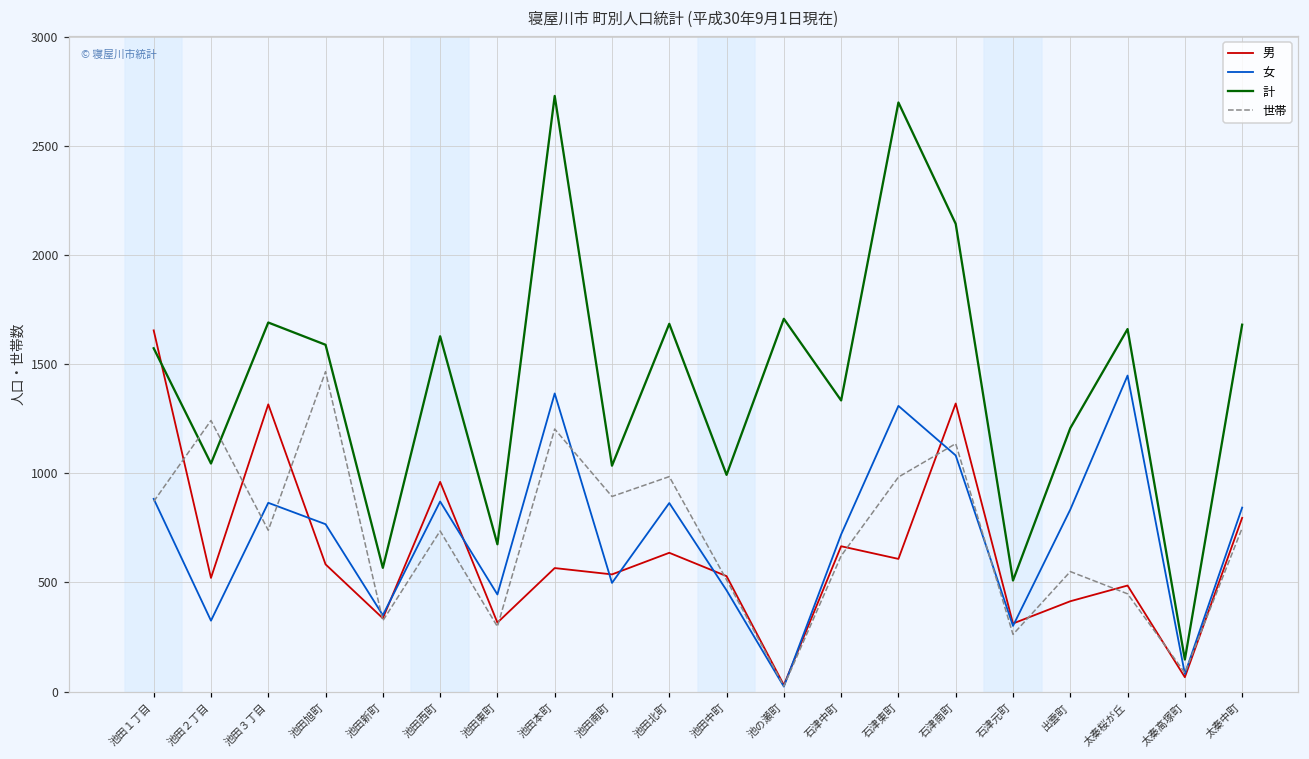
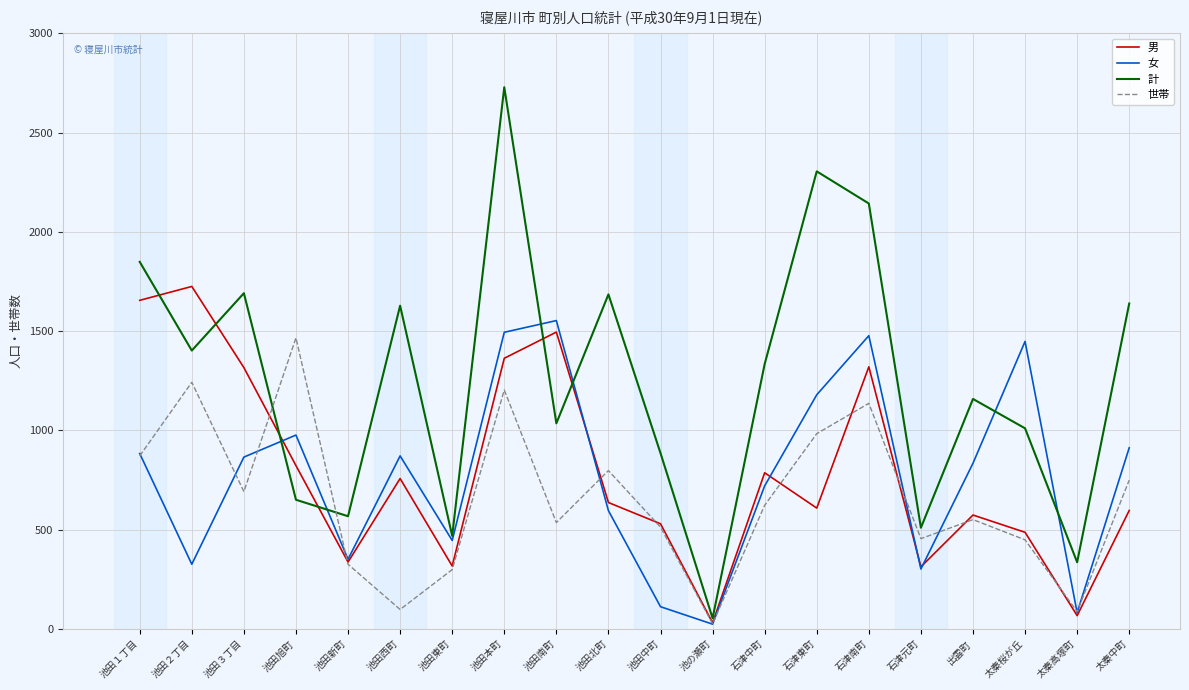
計, 池田１丁目: 1570 -> 1850
男, 池田２丁目: 520 -> 1730
計, 池田２丁目: 1050 -> 1400
世帯, 池田３丁目: 740 -> 690
男, 池田旭町: 580 -> 820
女, 池田旭町: 770 -> 980
計, 池田旭町: 1590 -> 650
男, 池田西町: 960 -> 760
世帯, 池田西町: 740 -> 100
計, 池田東町: 680 -> 470
男, 池田本町: 570 -> 1360
女, 池田本町: 1370 -> 1490
男, 池田南町: 540 -> 1500
女, 池田南町: 500 -> 1550
世帯, 池田南町: 890 -> 540
女, 池田北町: 860 -> 600
世帯, 池田北町: 990 -> 800
女, 池田中町: 460 -> 110
計, 池田中町: 990 -> 890
計, 池の瀬町: 1710 -> 50
男, 石津中町: 670 -> 790
女, 石津東町: 1310 -> 1180
計, 石津東町: 2700 -> 2310
女, 石津南町: 1080 -> 1480
世帯, 石津元町: 260 -> 450
男, 出雲町: 410 -> 570
計, 出雲町: 1210 -> 1160
計, 太秦桜が丘: 1660 -> 1010
計, 太秦高塚町: 150 -> 340
男, 太秦中町: 800 -> 600
女, 太秦中町: 840 -> 910
計, 太秦中町: 1680 -> 1640
